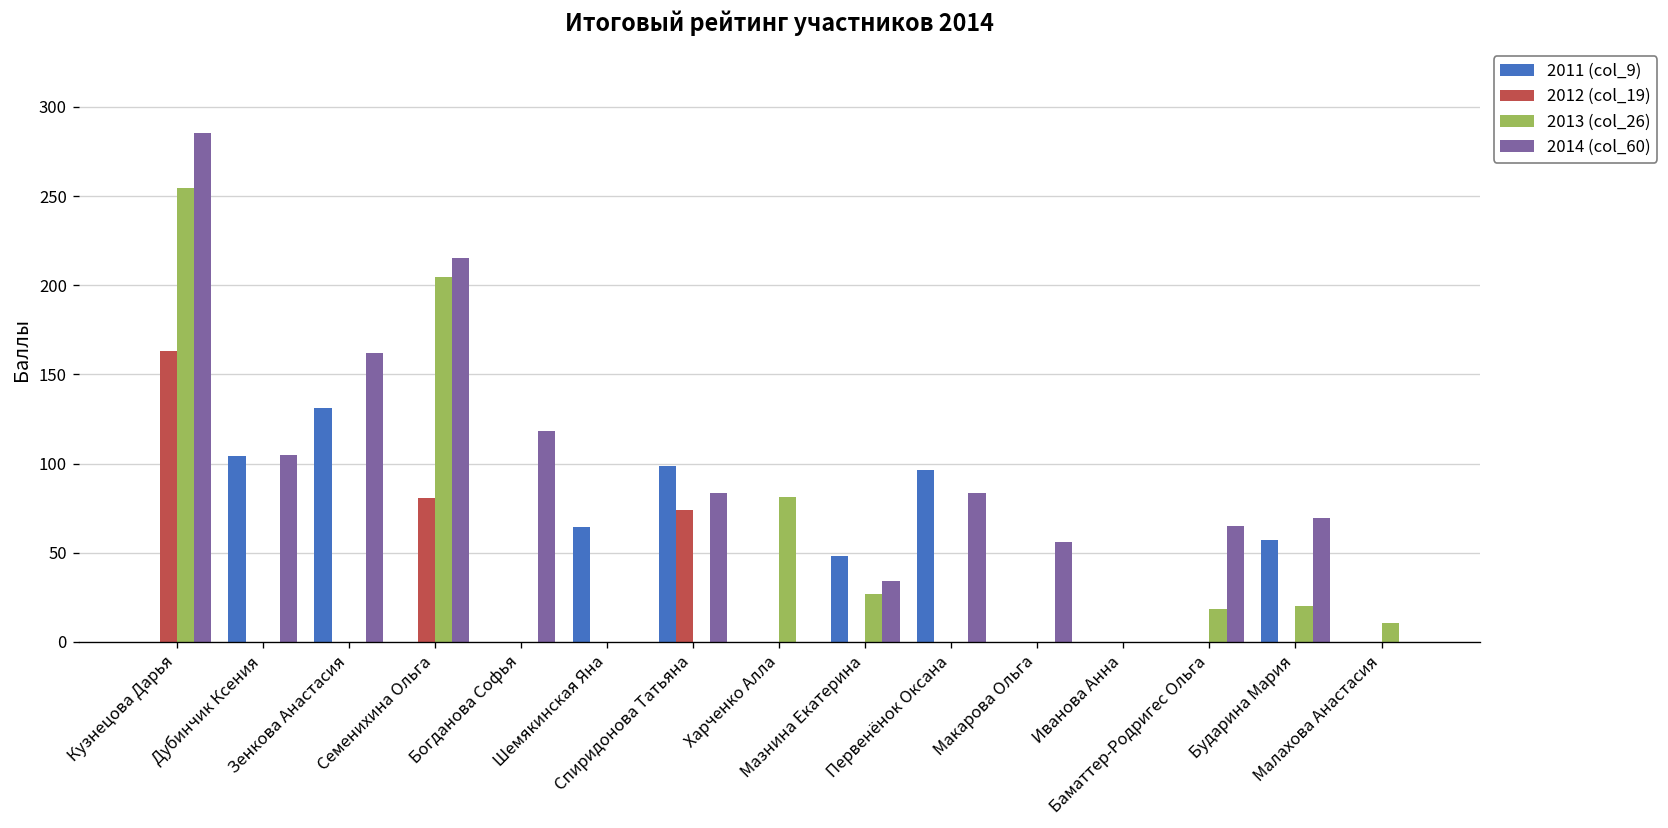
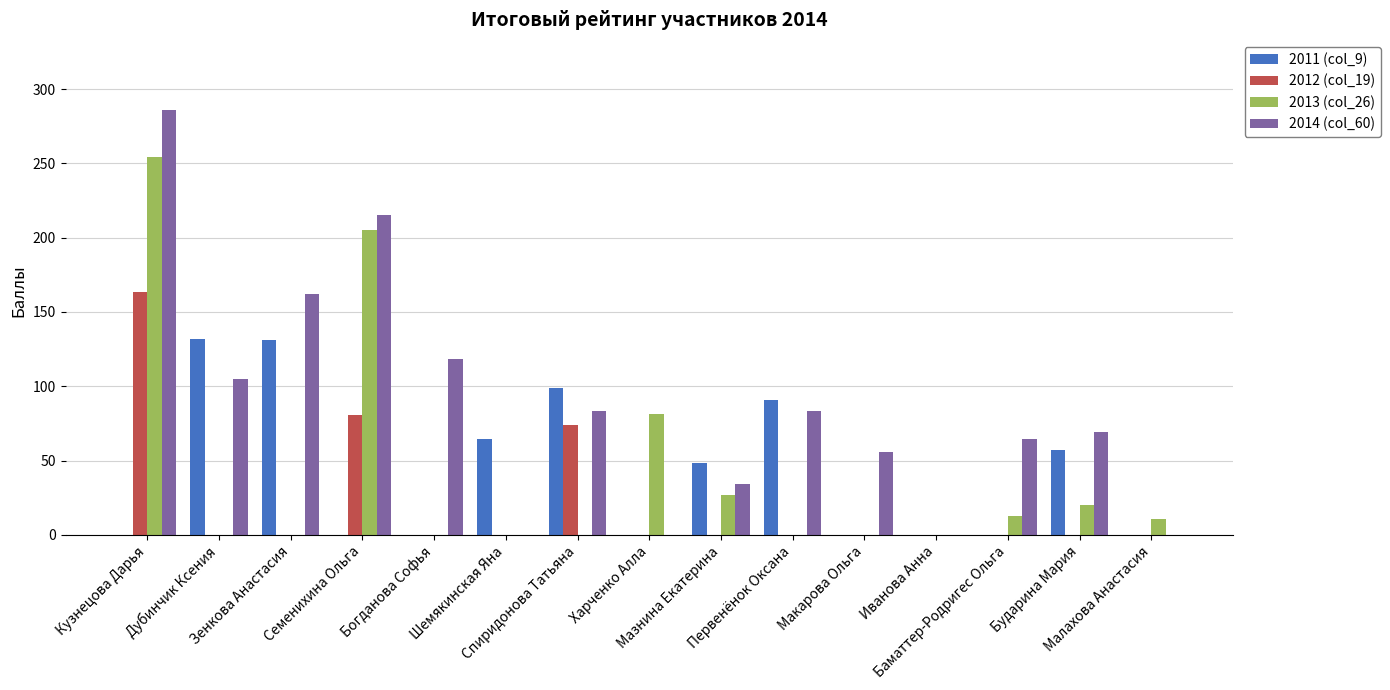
2011 (col_9), Дубинчик Ксения: 104 -> 132
2011 (col_9), Первенёнок Оксана: 96 -> 91
2013 (col_26), Баматтер-Родригес Ольга: 19 -> 12
